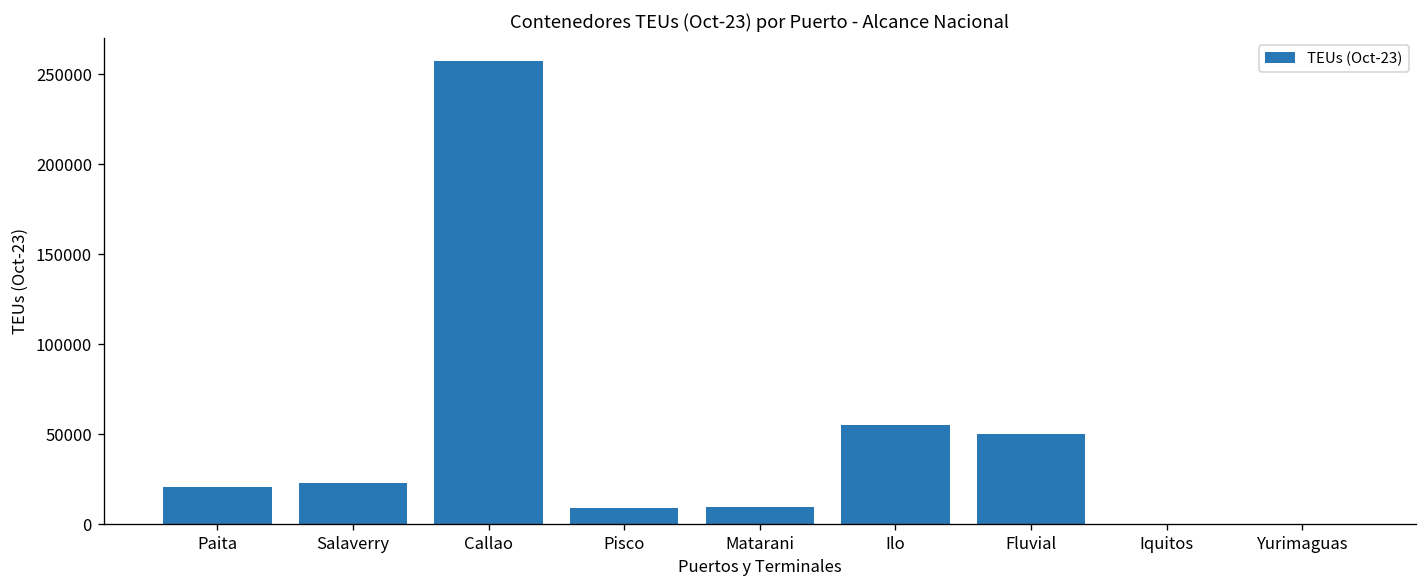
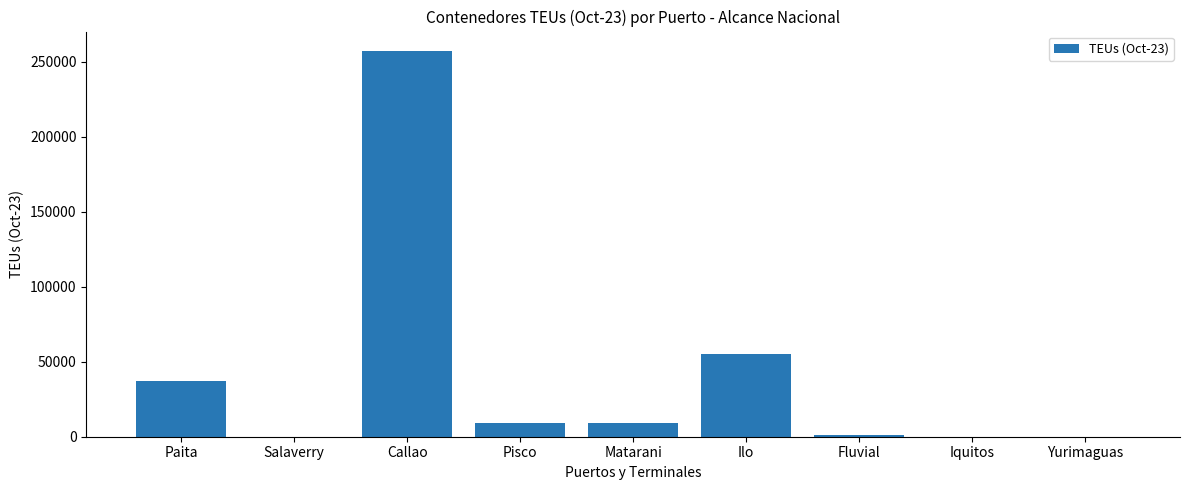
Paita: 21000 -> 37000
Salaverry: 23000 -> 0
Fluvial: 50000 -> 1000
